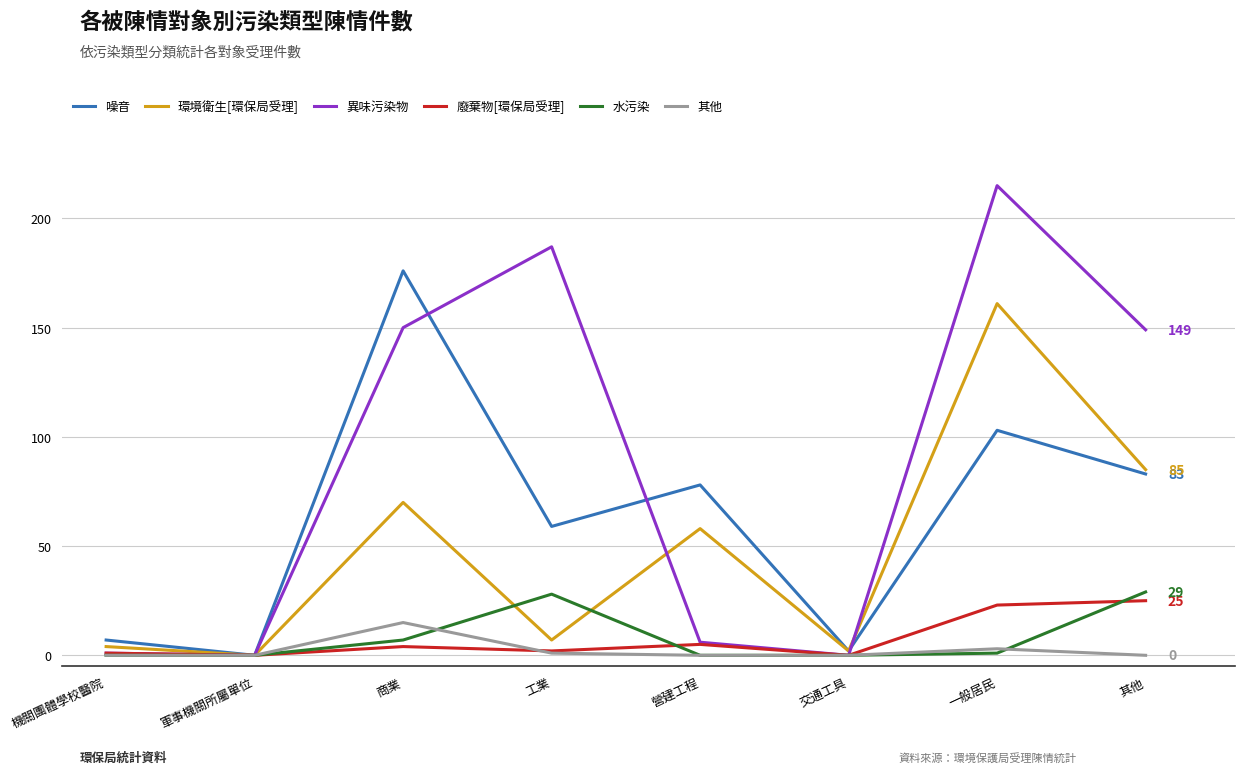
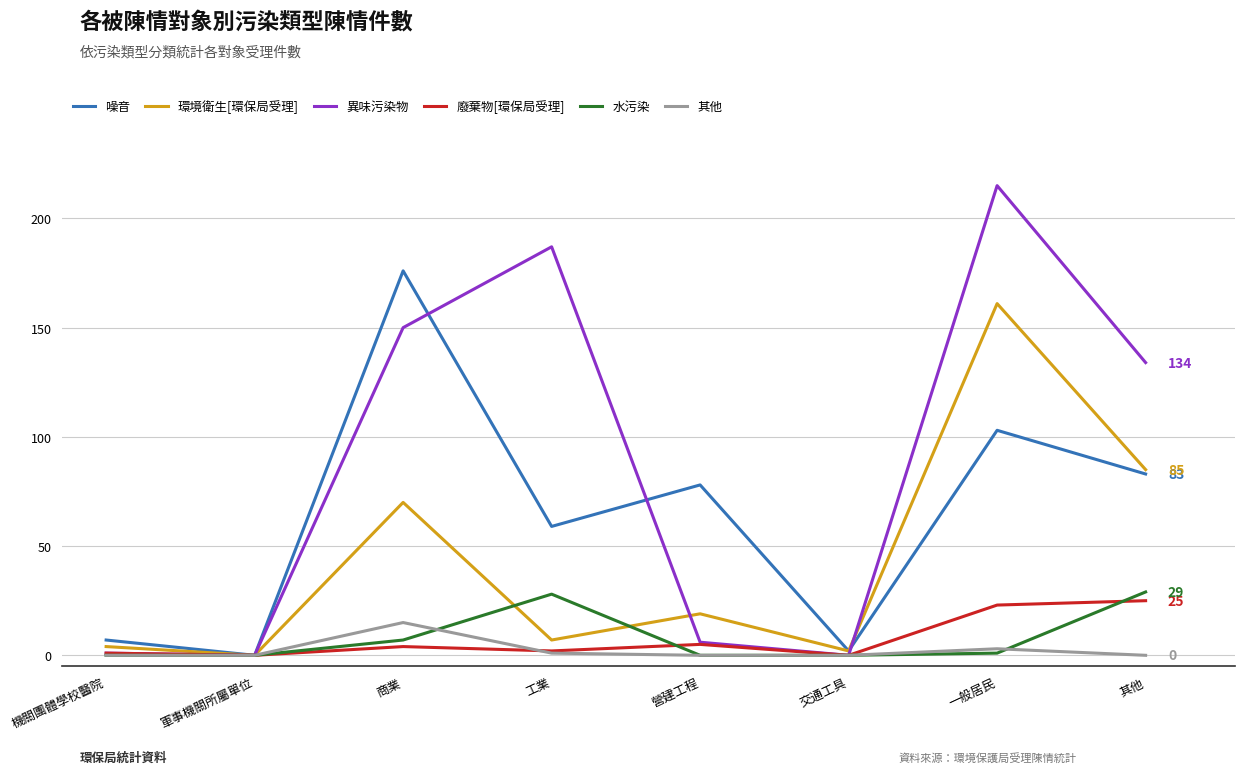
環境衛生[環保局受理], 營建工程: 58 -> 19
異味污染物, 其他: 149 -> 134
